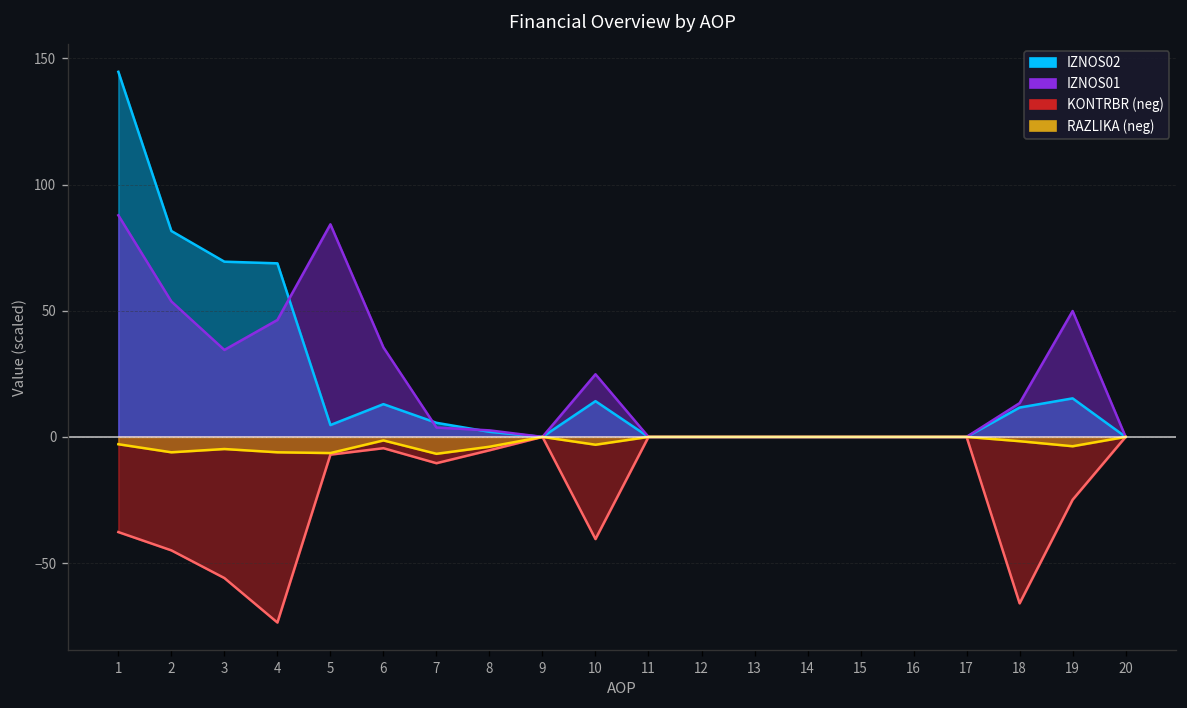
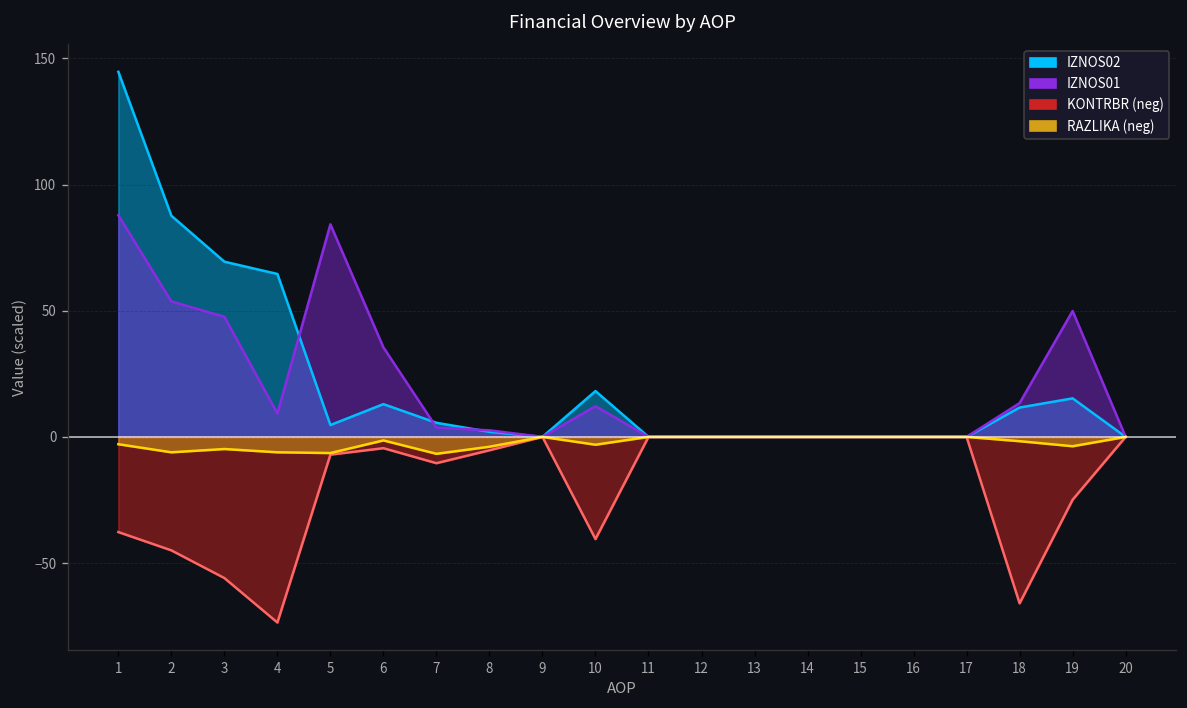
IZNOS02, 2: 82 -> 88
IZNOS01, 3: 34 -> 48
IZNOS02, 4: 69 -> 65
IZNOS01, 4: 46 -> 9
IZNOS02, 10: 14 -> 18
IZNOS01, 10: 25 -> 12
